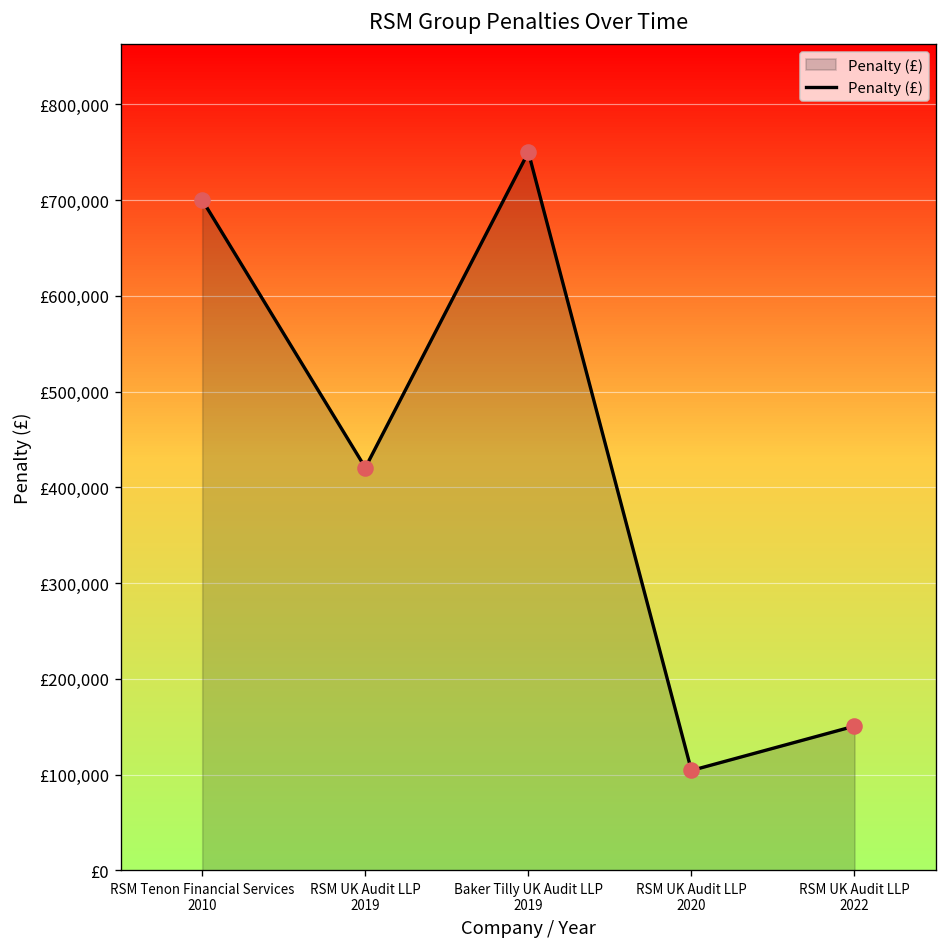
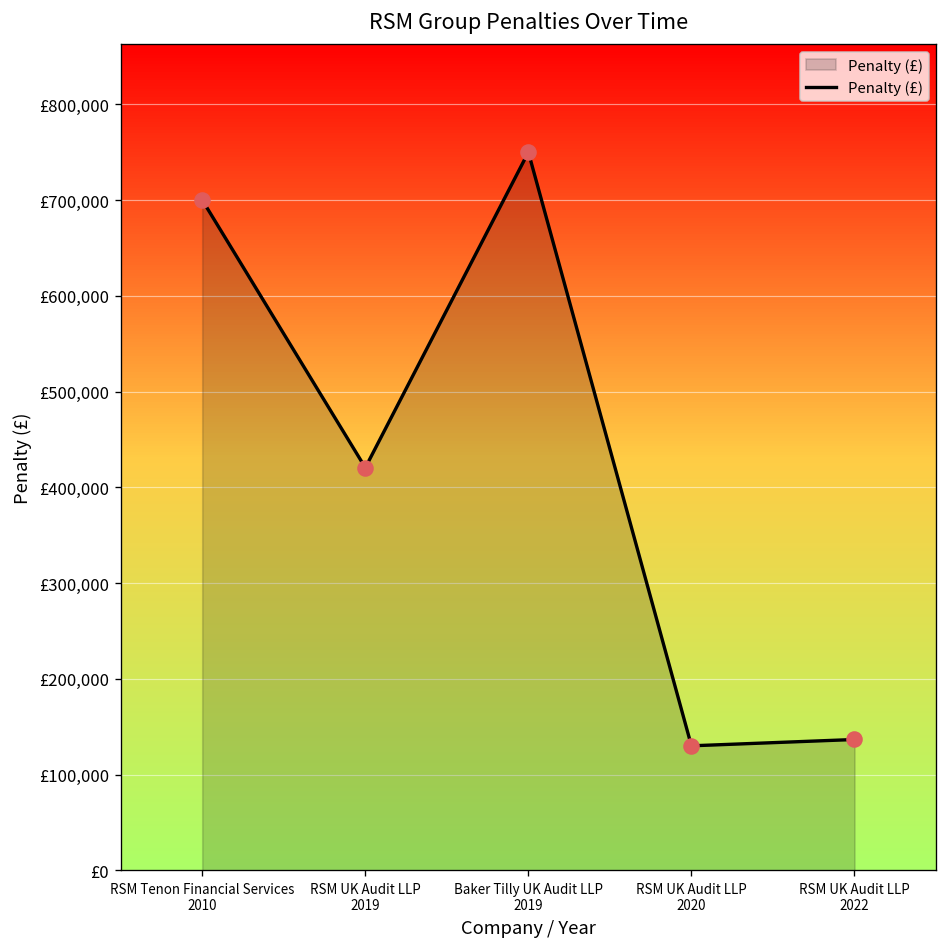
Penalty (£), RSM UK Audit LLP 2020: £100,000 -> £130,000
Penalty (£), RSM UK Audit LLP 2022: £150,000 -> £140,000
